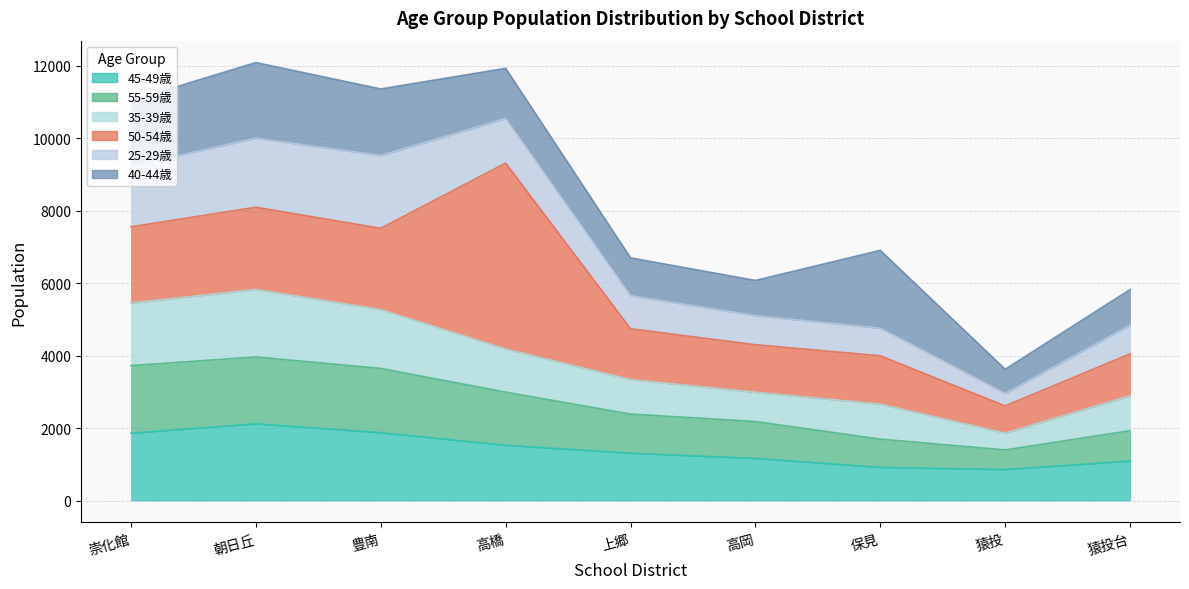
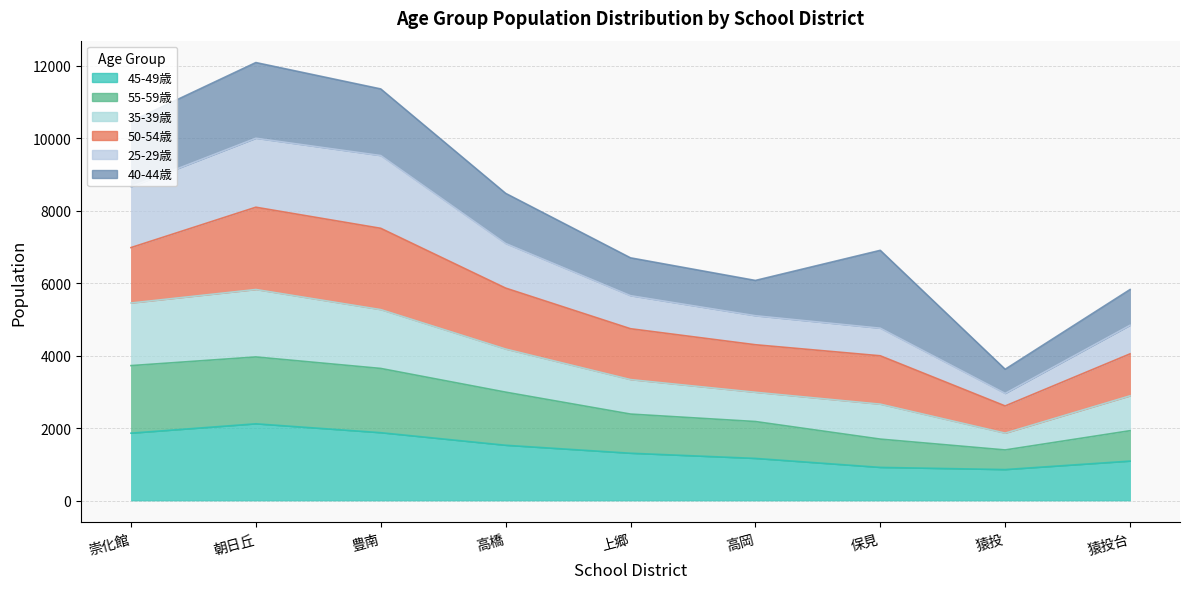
50-54歳, 崇化館: 2100 -> 1500
50-54歳, 高橋: 5100 -> 1700
